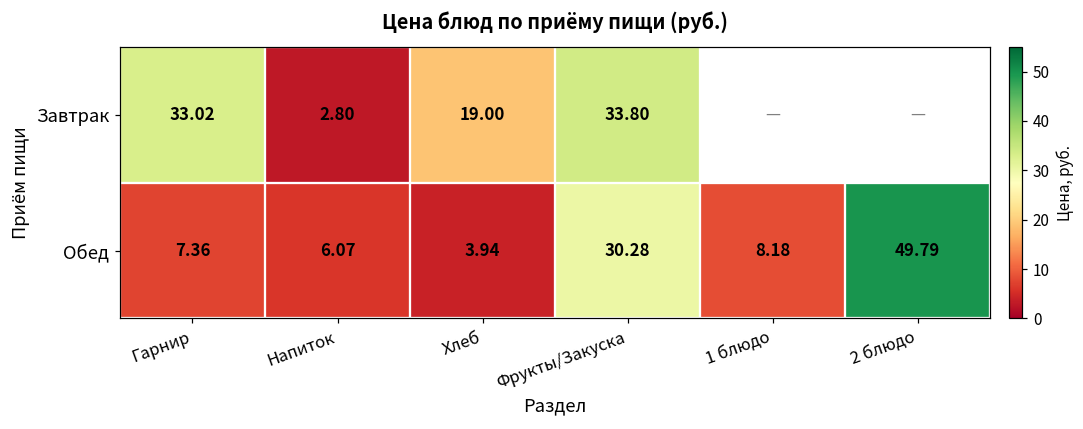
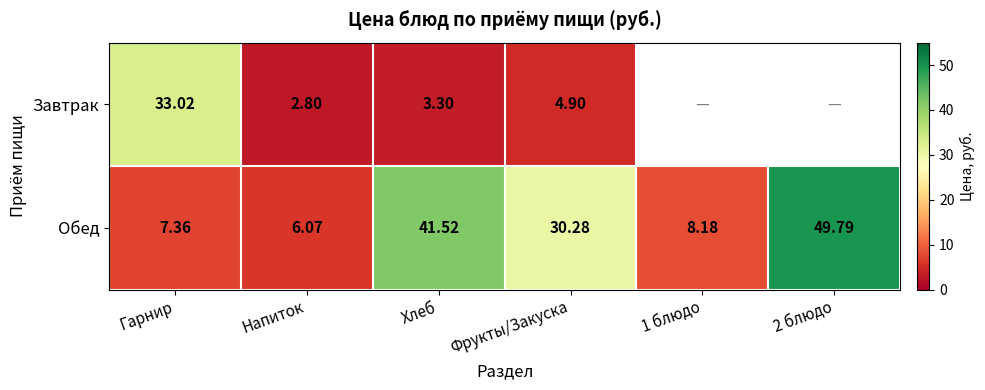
Завтрак, Хлеб: 19.00 -> 3.30
Завтрак, Фрукты/Закуска: 33.80 -> 4.90
Обед, Хлеб: 3.94 -> 41.52
